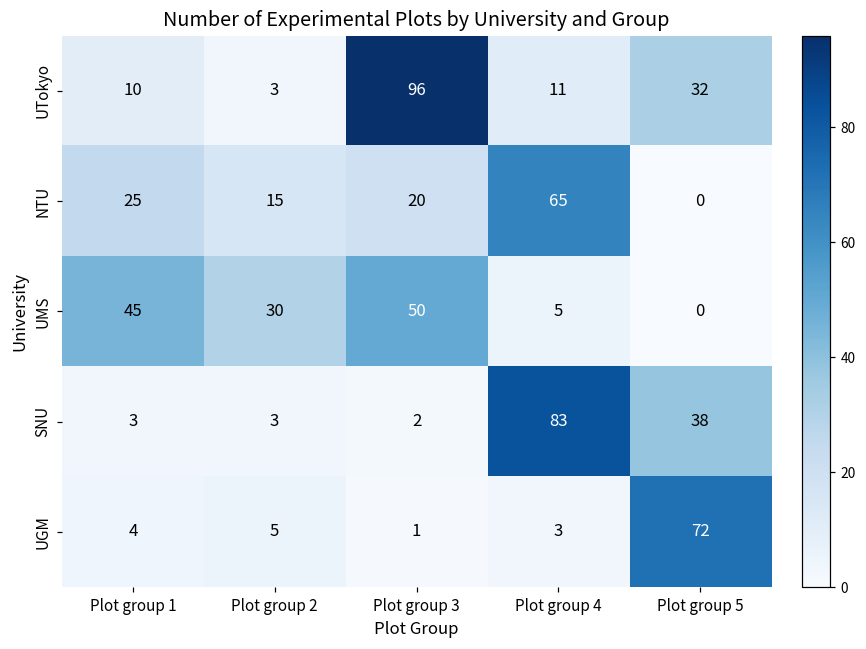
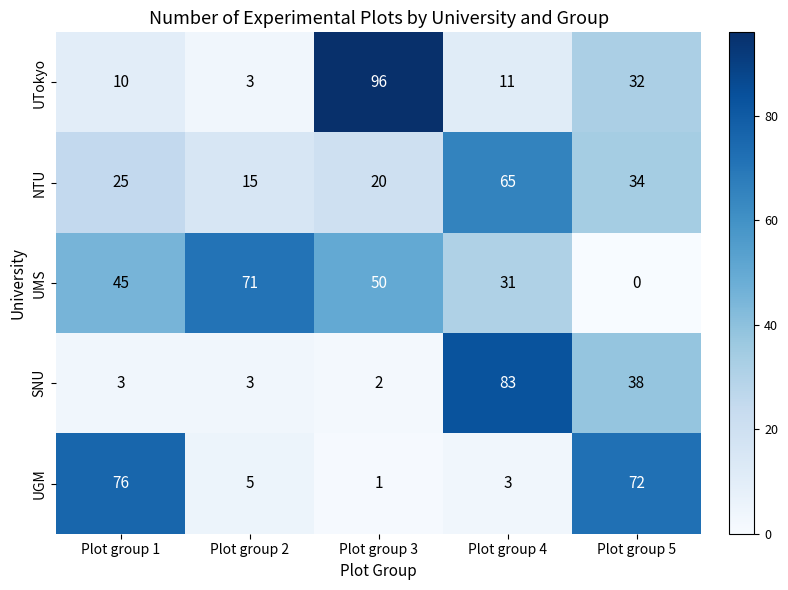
NTU, Plot group 5: 0 -> 34
UMS, Plot group 2: 30 -> 71
UMS, Plot group 4: 5 -> 31
UGM, Plot group 1: 4 -> 76
